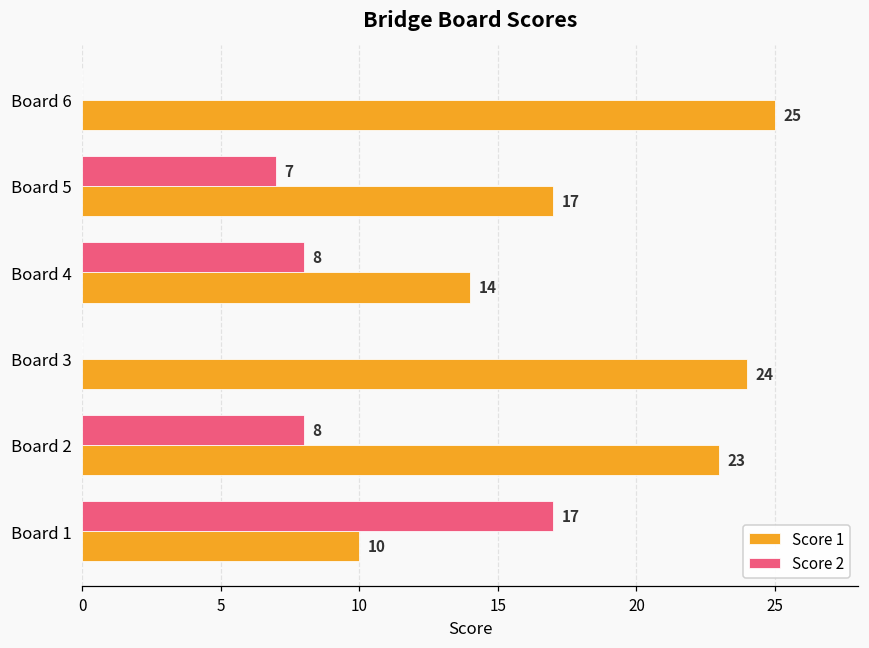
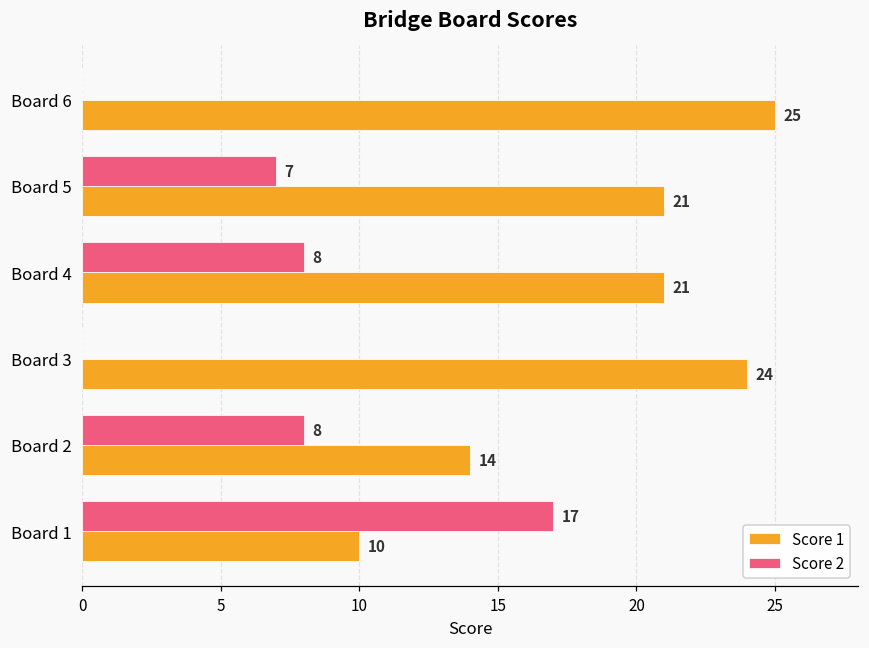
Score 1, Board 5: 17 -> 21
Score 1, Board 4: 14 -> 21
Score 1, Board 2: 23 -> 14
